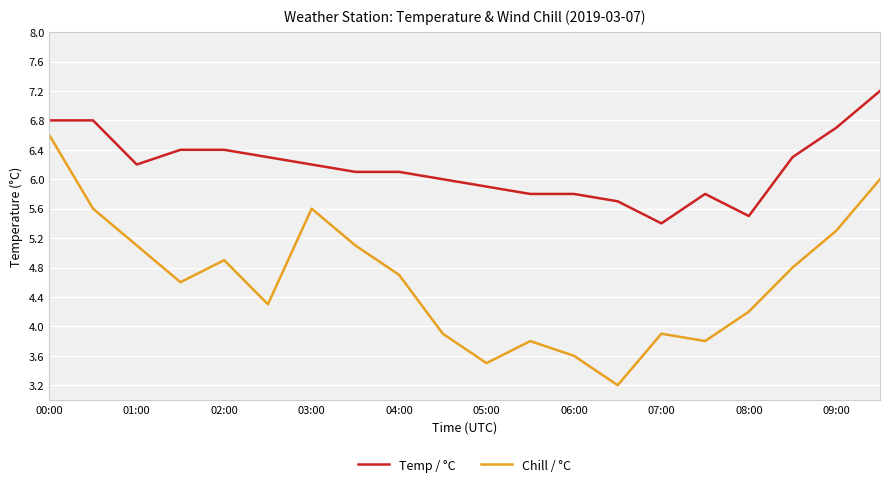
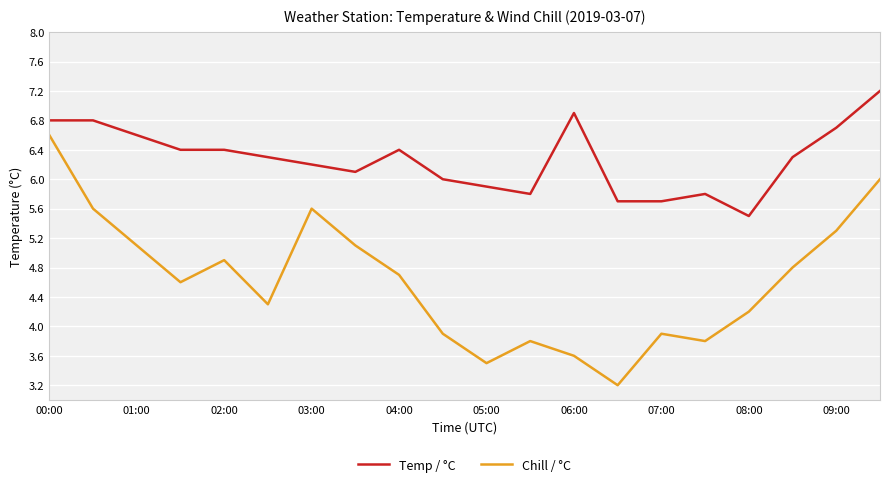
Temp / °C, 01:00: 6.2 -> 6.6
Temp / °C, 04:00: 6.1 -> 6.4
Temp / °C, 06:00: 5.8 -> 6.9
Temp / °C, 07:00: 5.4 -> 5.7
